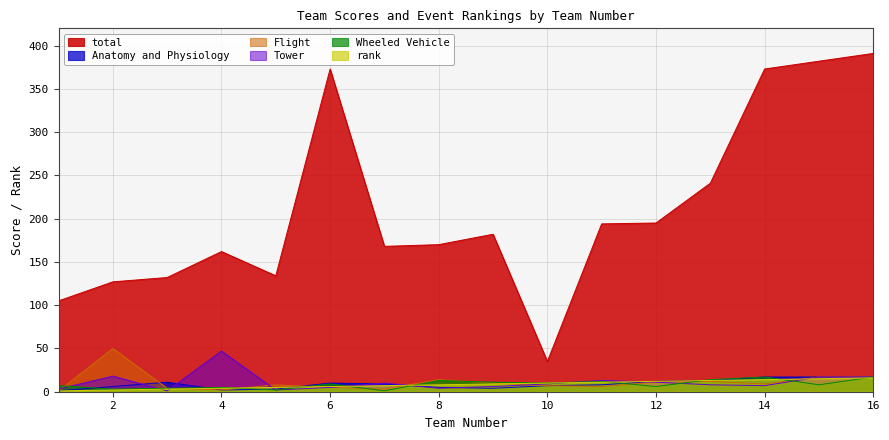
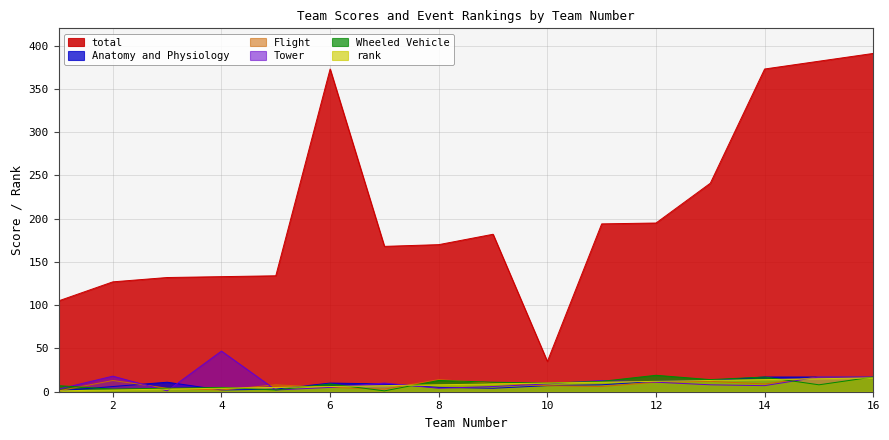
Flight, 2: 50 -> 10
total, 4: 160 -> 130
Wheeled Vehicle, 12: 10 -> 20
